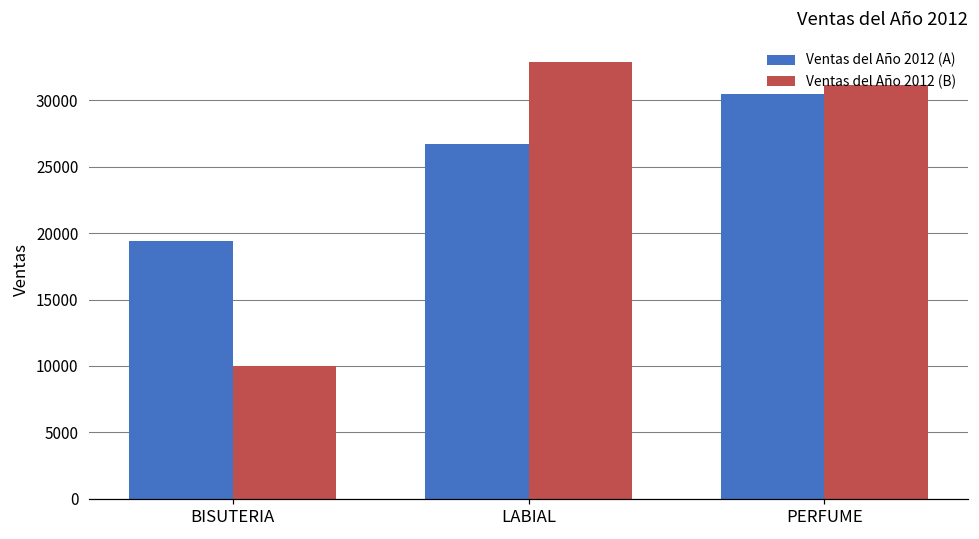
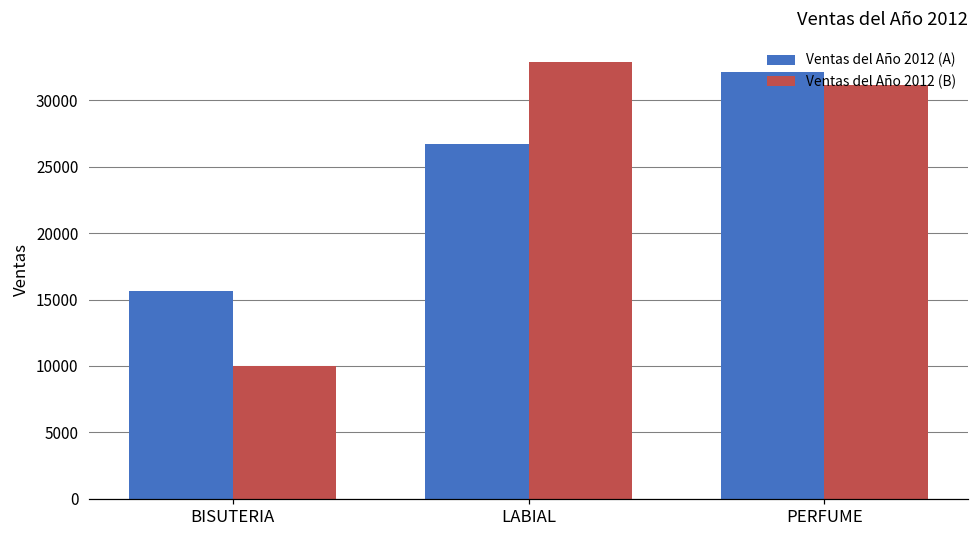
Ventas del Año 2012 (A), BISUTERIA: 19400 -> 15600
Ventas del Año 2012 (A), PERFUME: 30500 -> 32200
